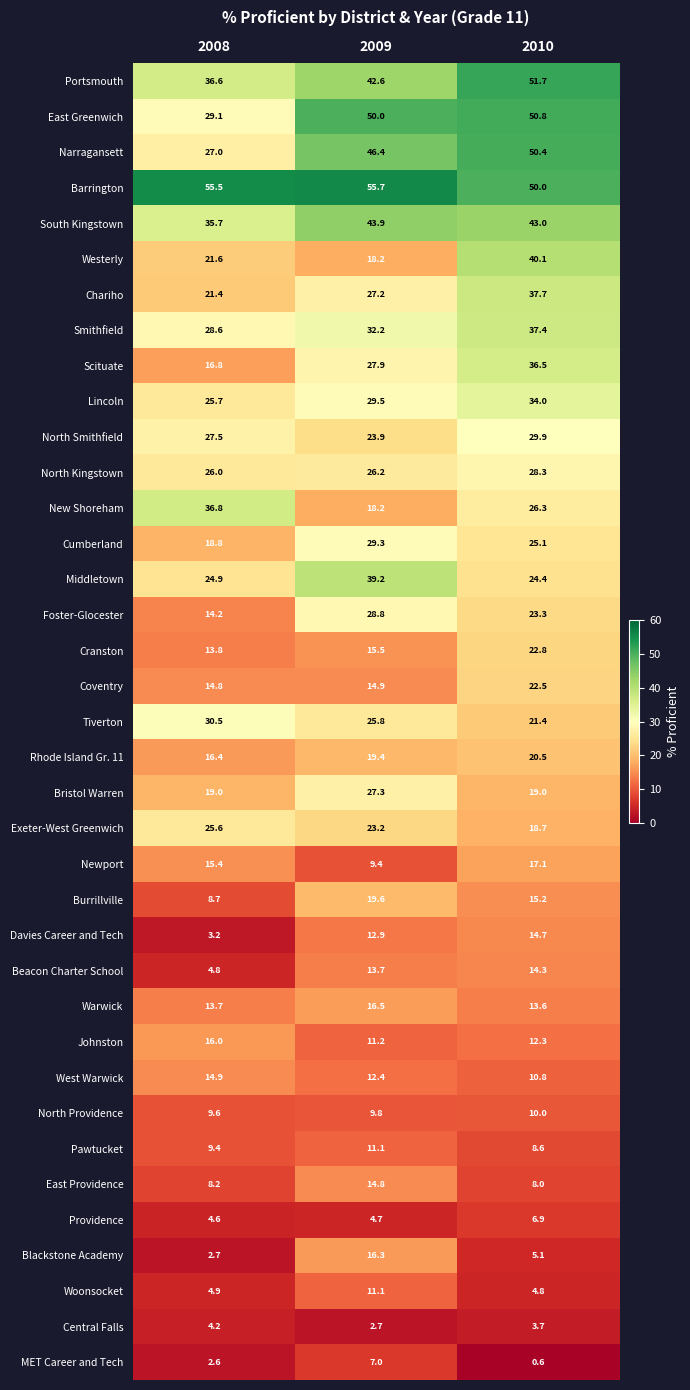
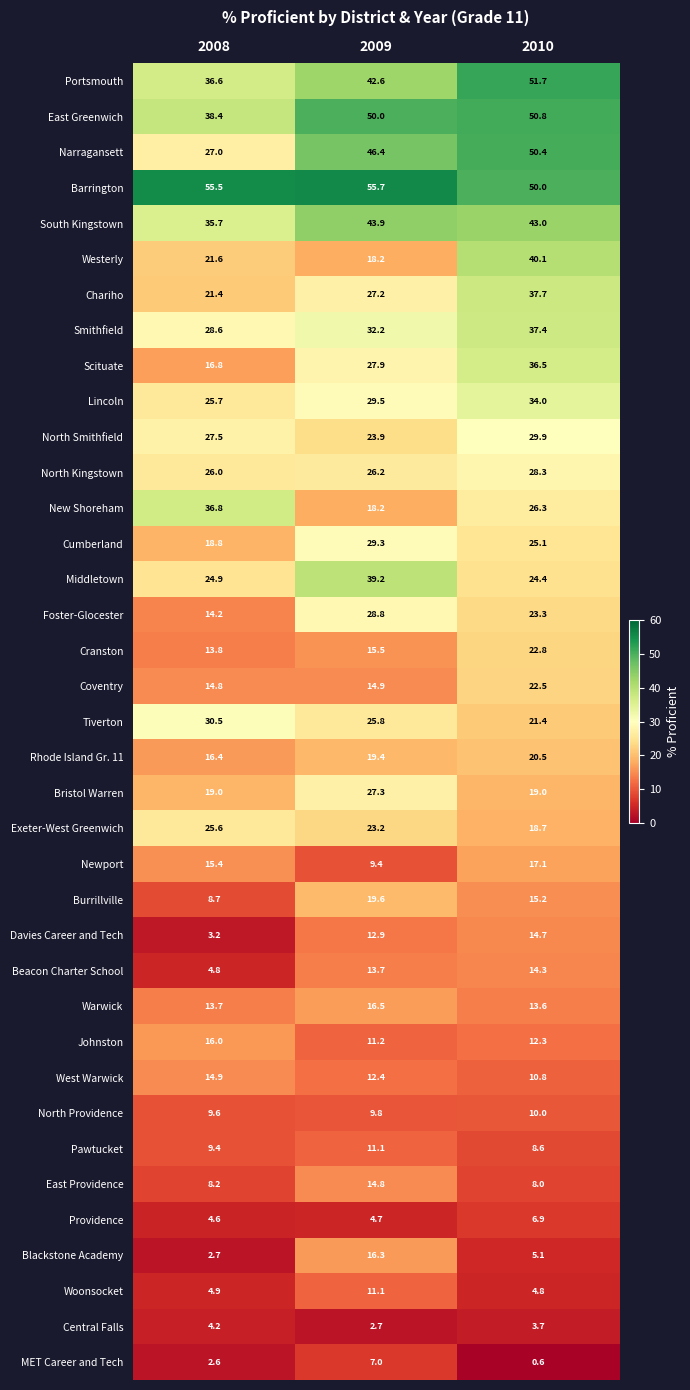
East Greenwich, 2008: 29.1 -> 38.4
